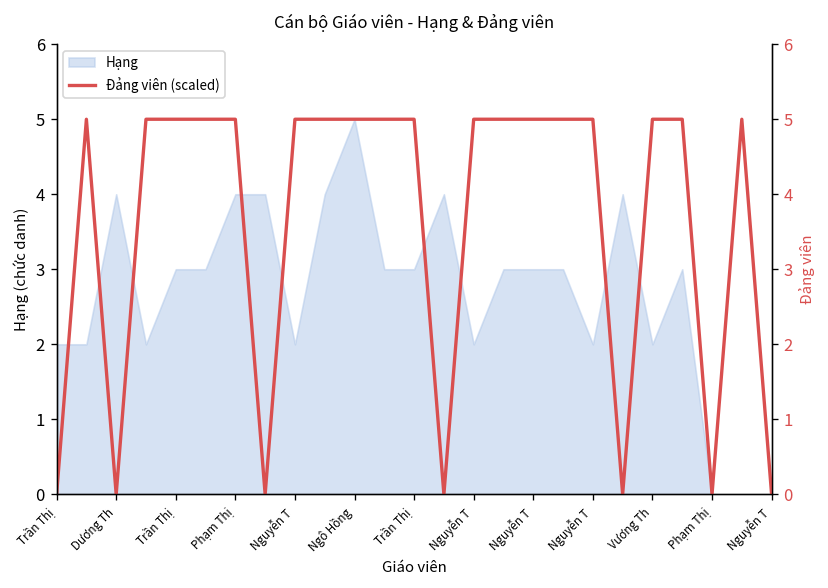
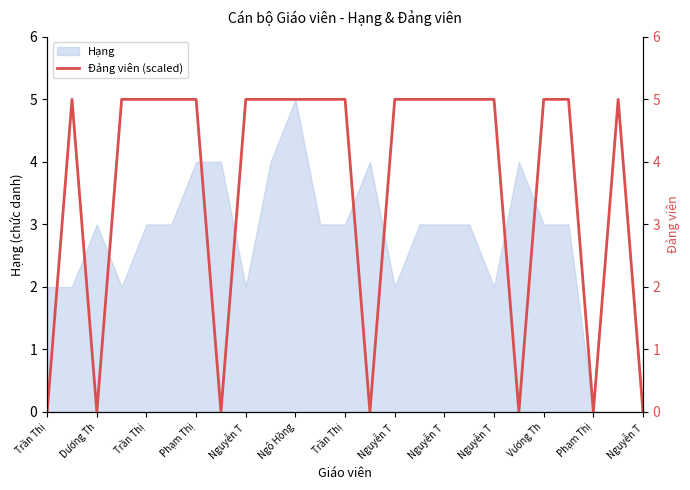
Hạng, Dương Th: 4 -> 3
Hạng, Vương Th: 2 -> 3
